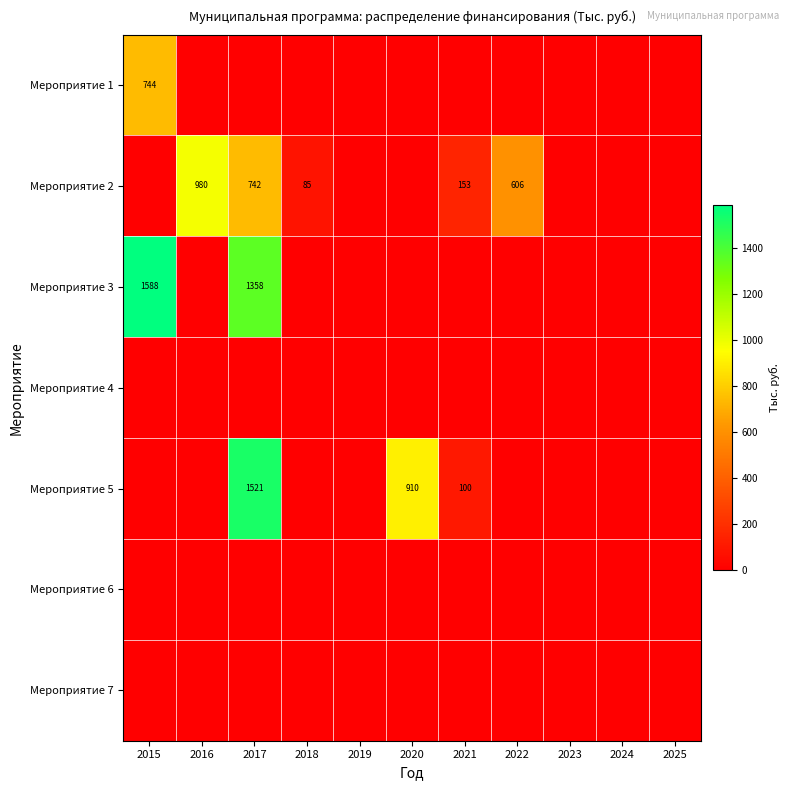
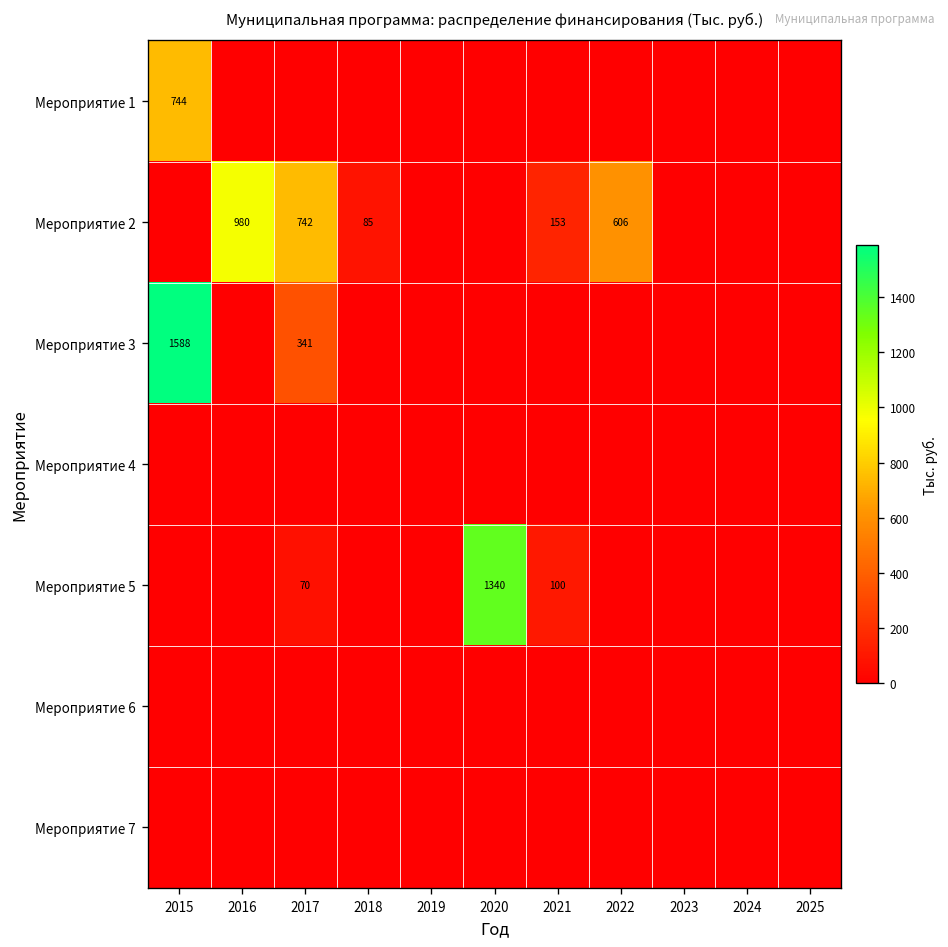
Мероприятие 3, 2017: 1358 -> 341
Мероприятие 5, 2017: 1521 -> 70
Мероприятие 5, 2020: 910 -> 1340
